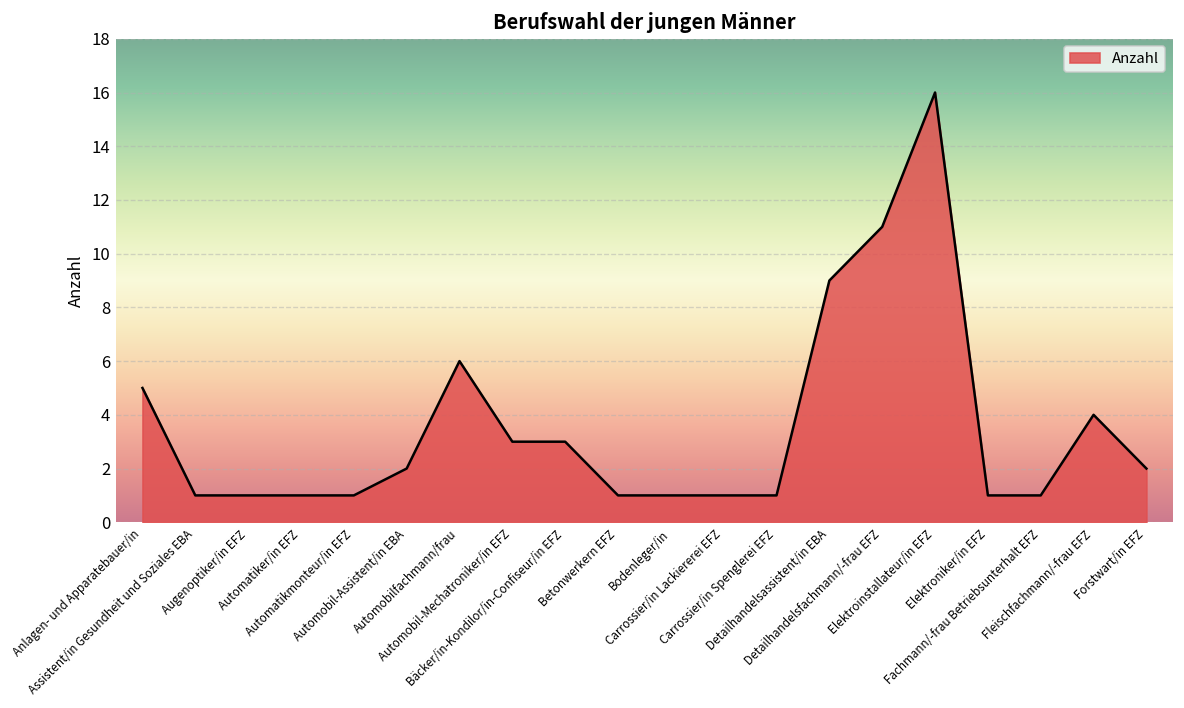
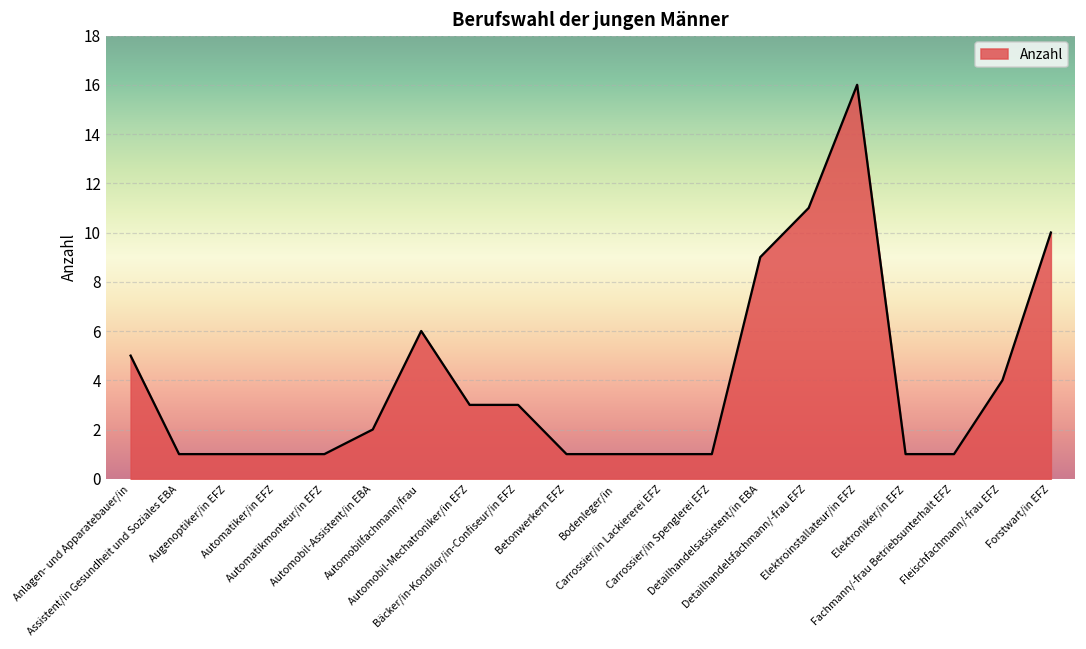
Forstwart/in EFZ: 2 -> 10
